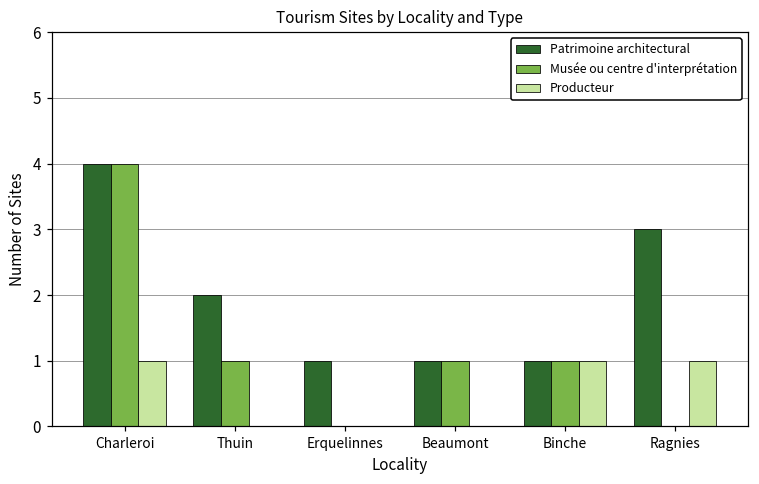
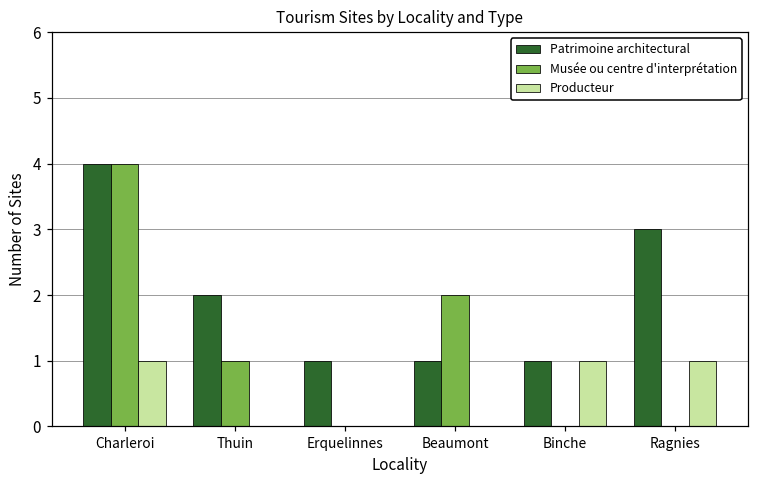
Musée ou centre d'interprétation, Beaumont: 1 -> 2
Musée ou centre d'interprétation, Binche: 1 -> 0
